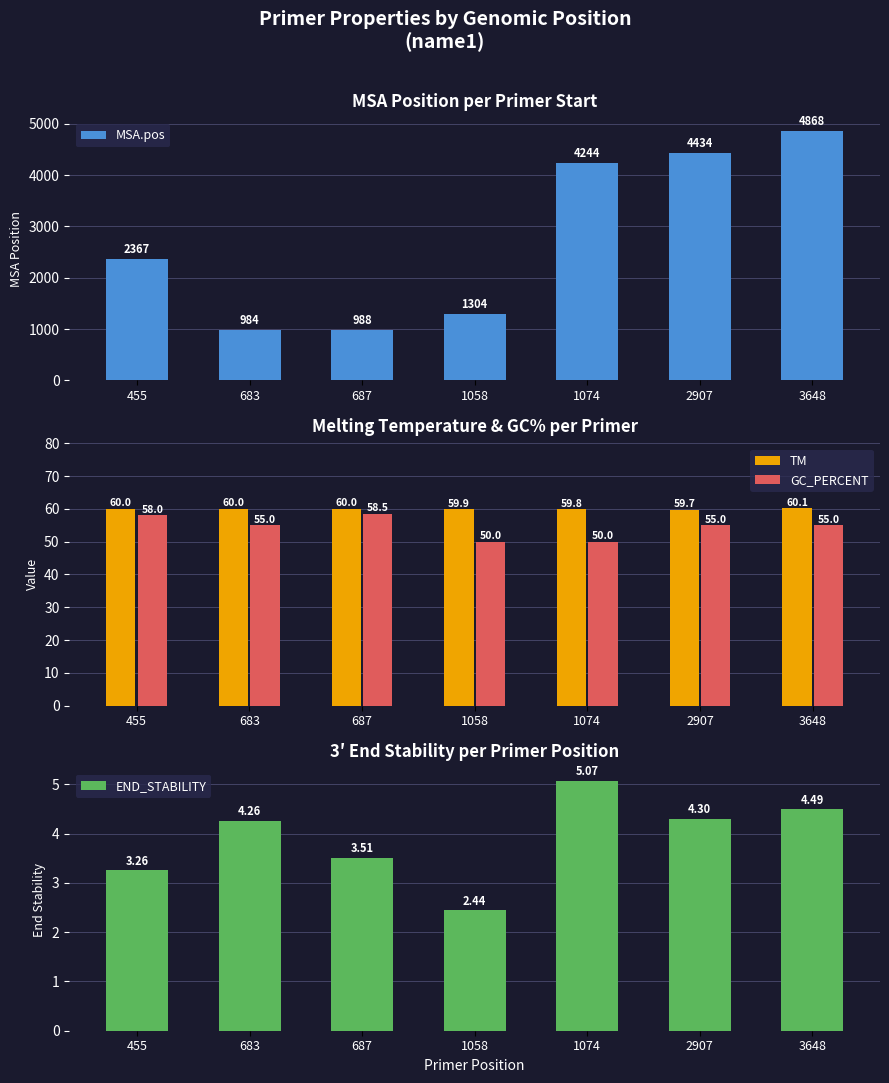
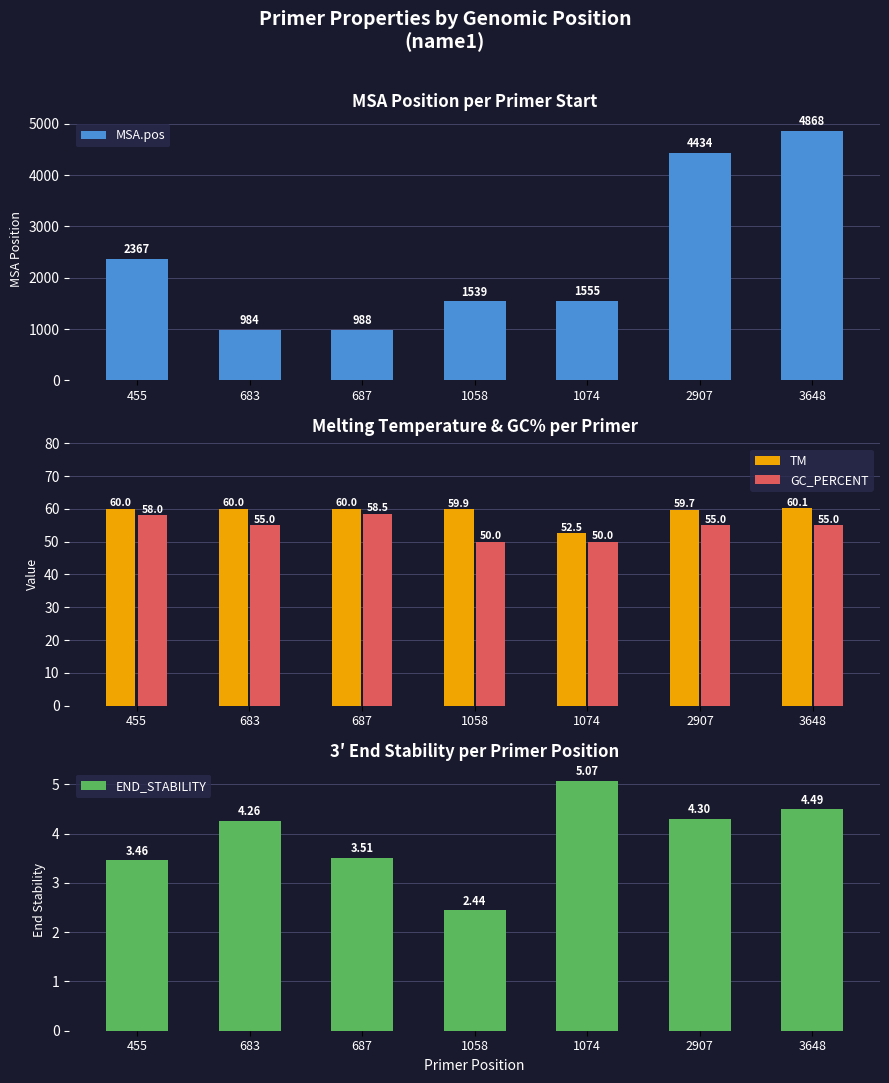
MSA Position per Primer Start, 1058: 1304 -> 1539
MSA Position per Primer Start, 1074: 4244 -> 1555
Melting Temperature & GC% per Primer, TM, 1074: 59.8 -> 52.5
3′ End Stability per Primer Position, 455: 3.26 -> 3.46
